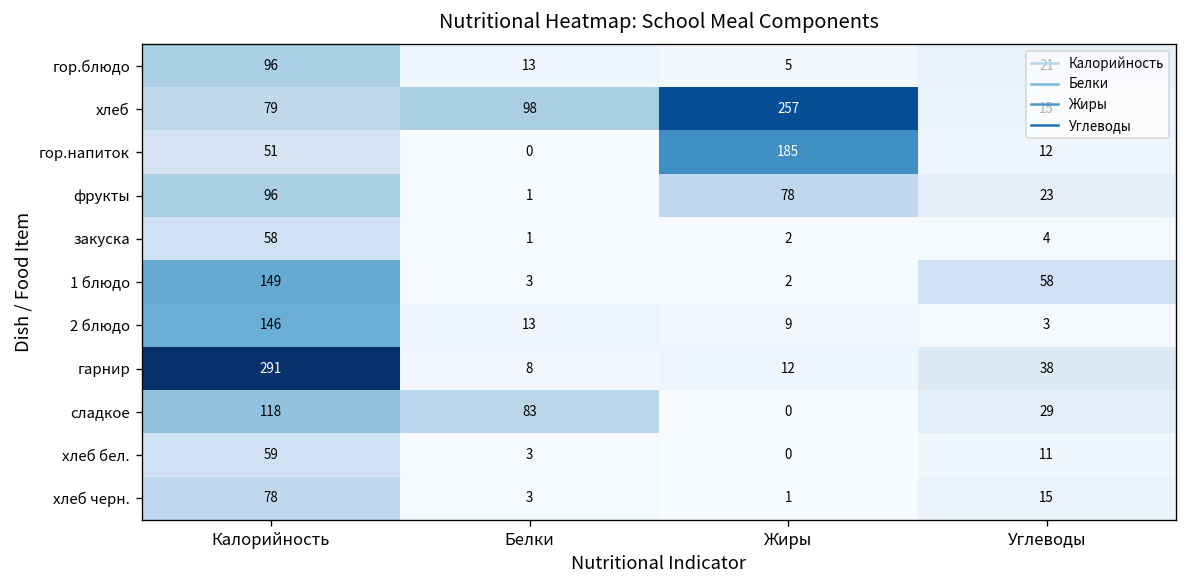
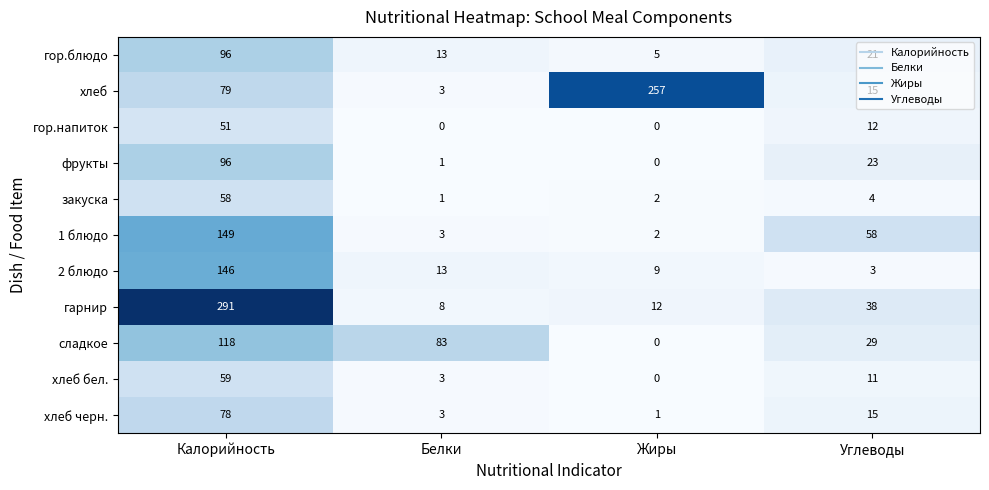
хлеб, Белки: 98 -> 3
гор.напиток, Жиры: 185 -> 0
фрукты, Жиры: 78 -> 0
